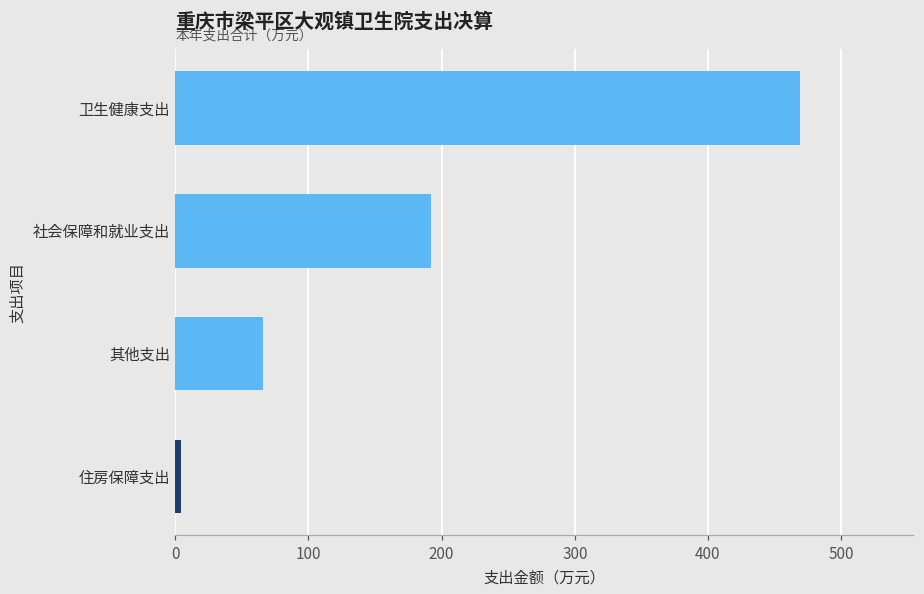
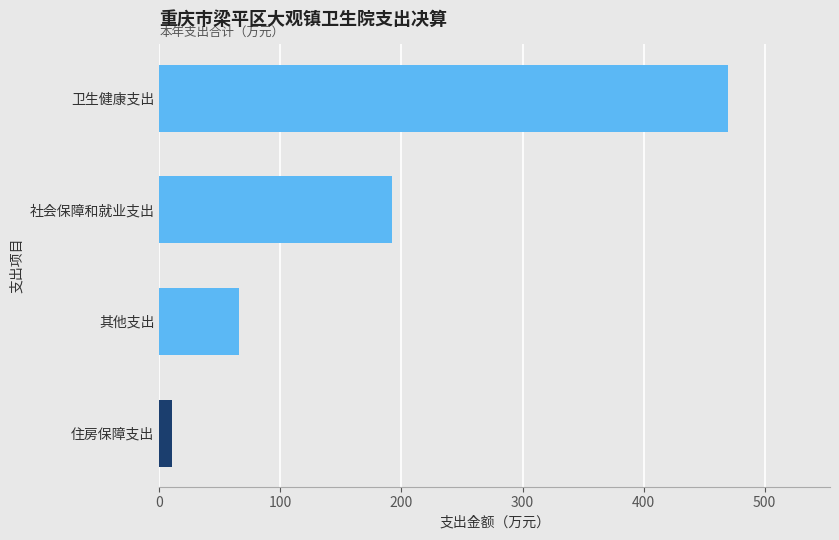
住房保障支出: 4 -> 11
